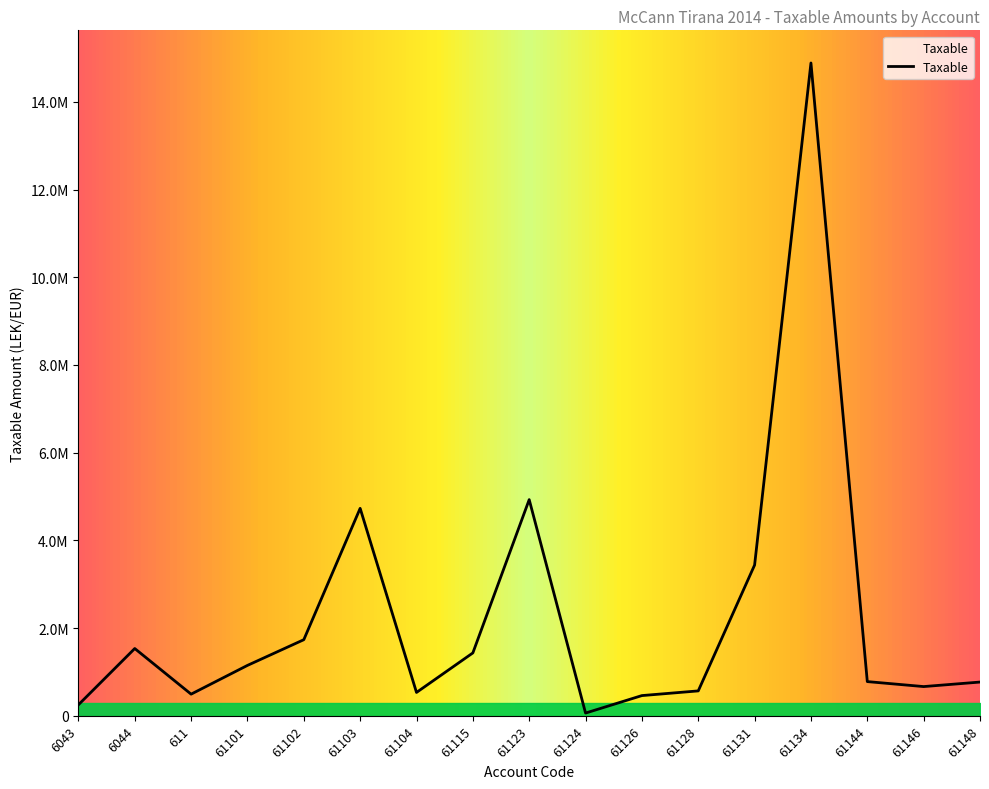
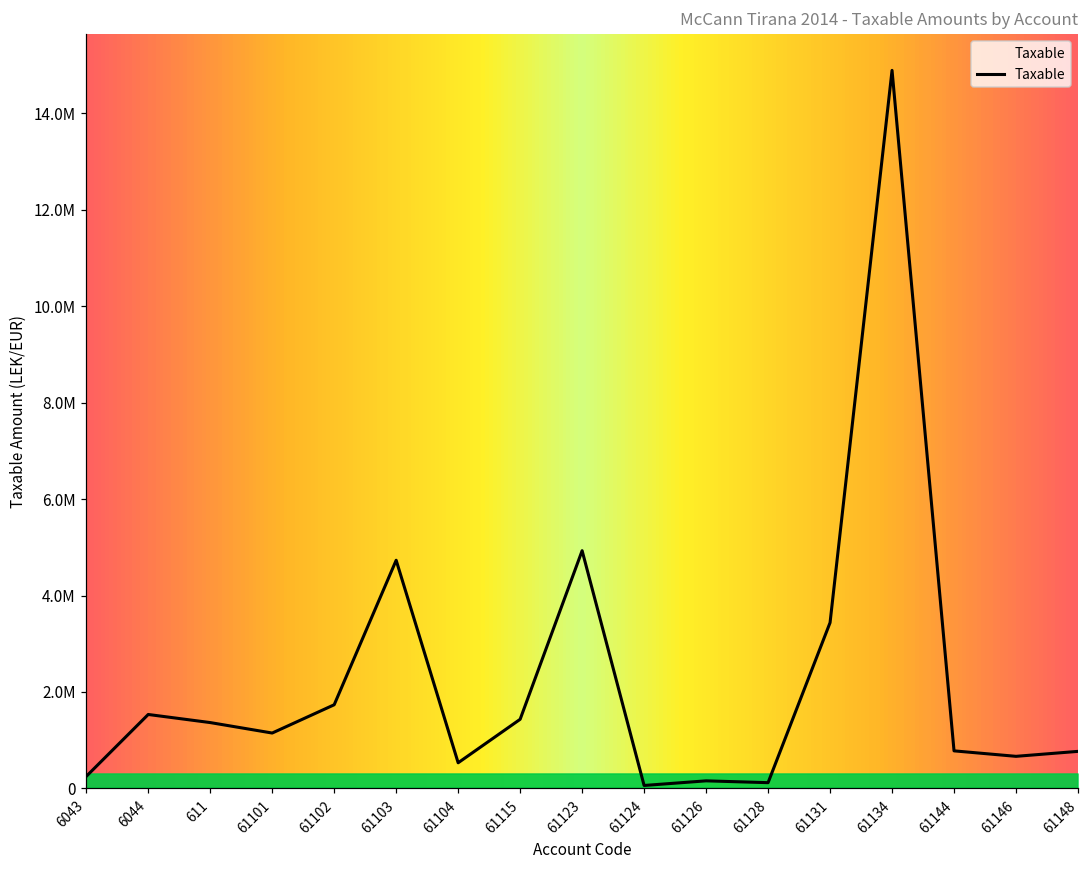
Taxable, 611: 500000 -> 1400000
Taxable, 61126: 500000 -> 200000
Taxable, 61128: 600000 -> 100000
